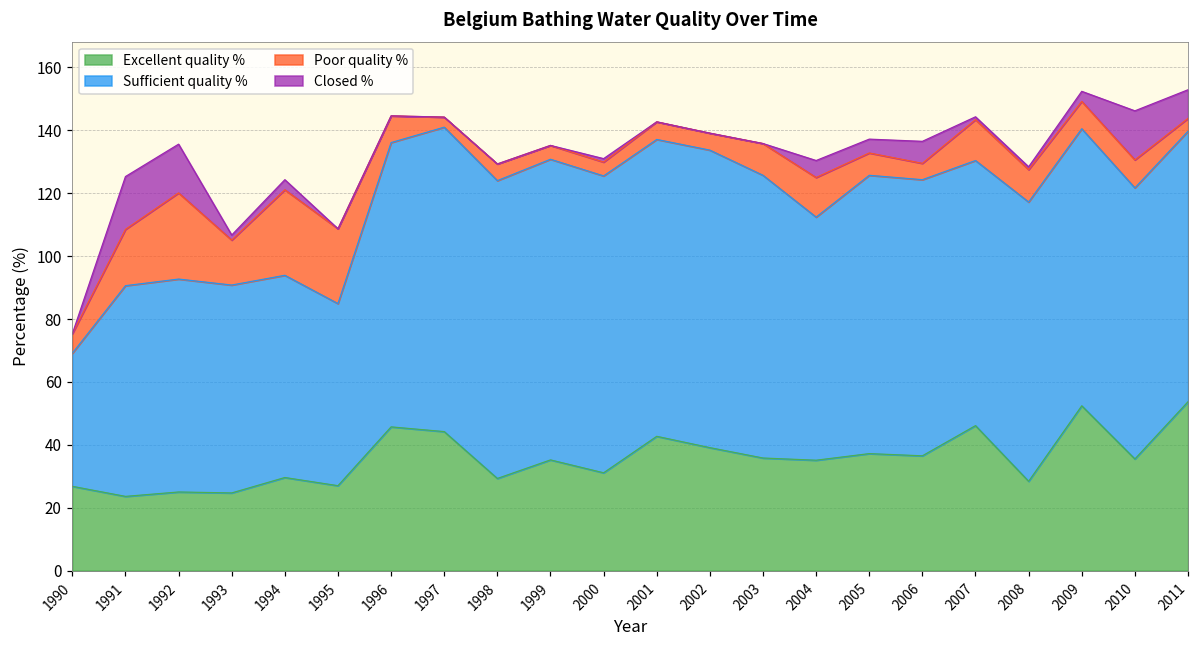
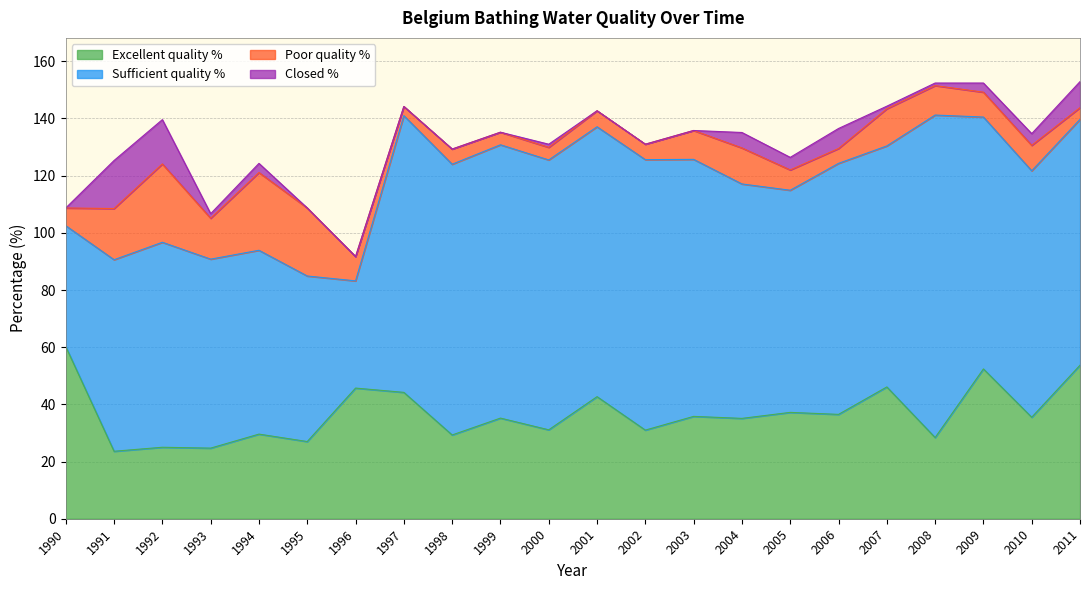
Excellent quality %, 1990: 27 -> 60
Sufficient quality %, 1992: 68 -> 72
Sufficient quality %, 1996: 90 -> 38
Excellent quality %, 2002: 39 -> 31
Sufficient quality %, 2004: 77 -> 82
Sufficient quality %, 2005: 89 -> 78
Sufficient quality %, 2008: 89 -> 113
Closed %, 2010: 16 -> 4
